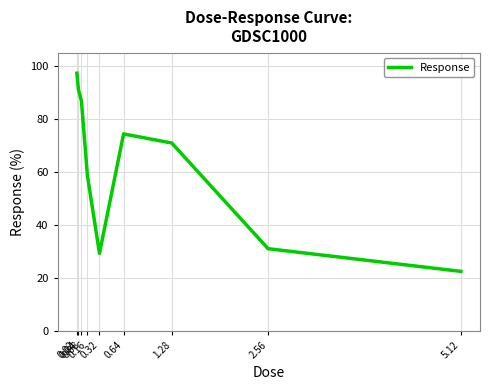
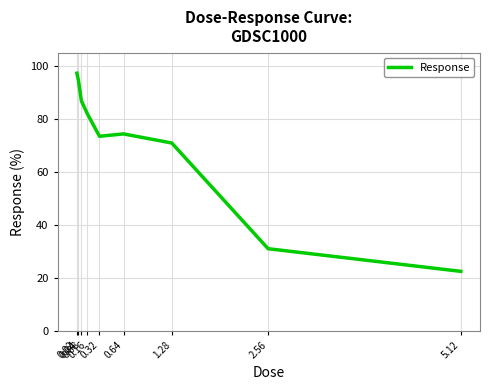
0.04: 91 -> 95
0.16: 59 -> 82
0.32: 29 -> 73
